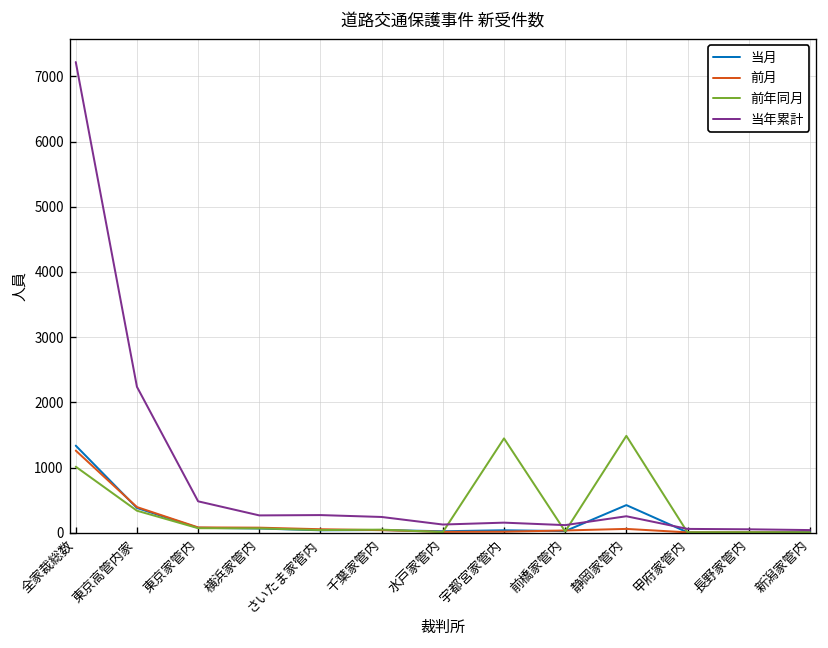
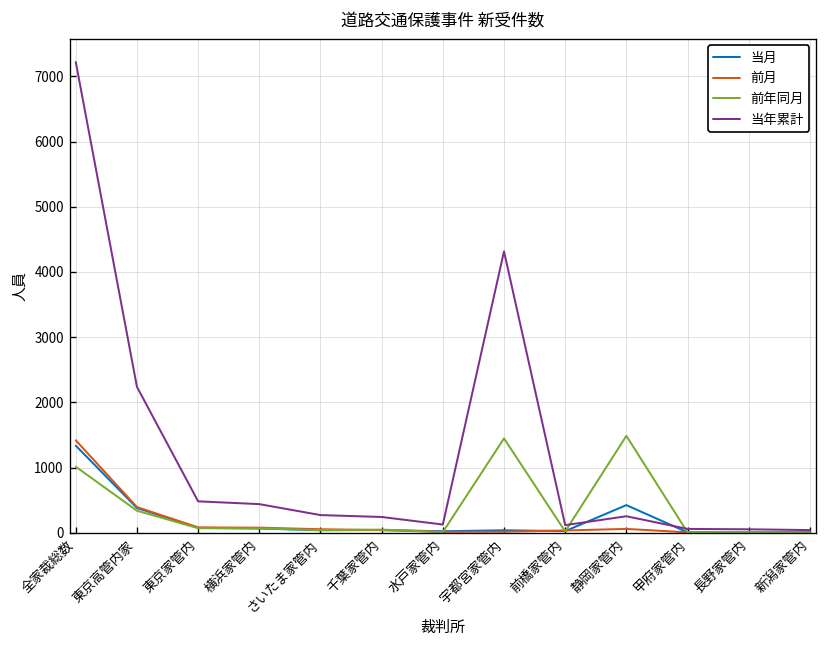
前月, 全家裁総数: 1300 -> 1400
当年累計, 横浜家管内: 300 -> 400
当年累計, 宇都宮家管内: 200 -> 4300
